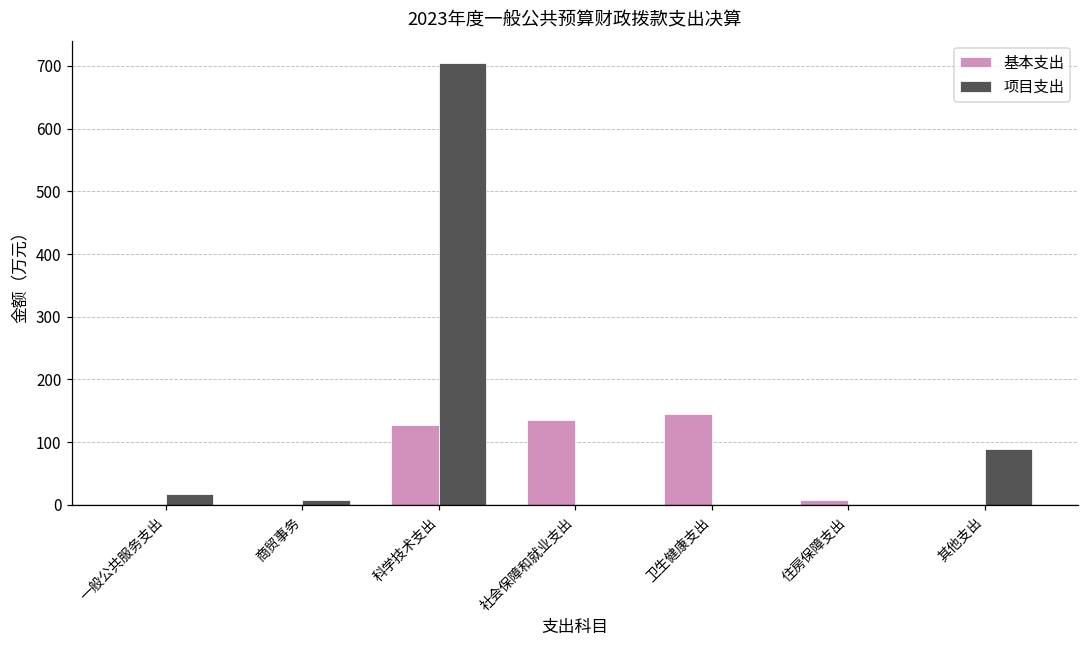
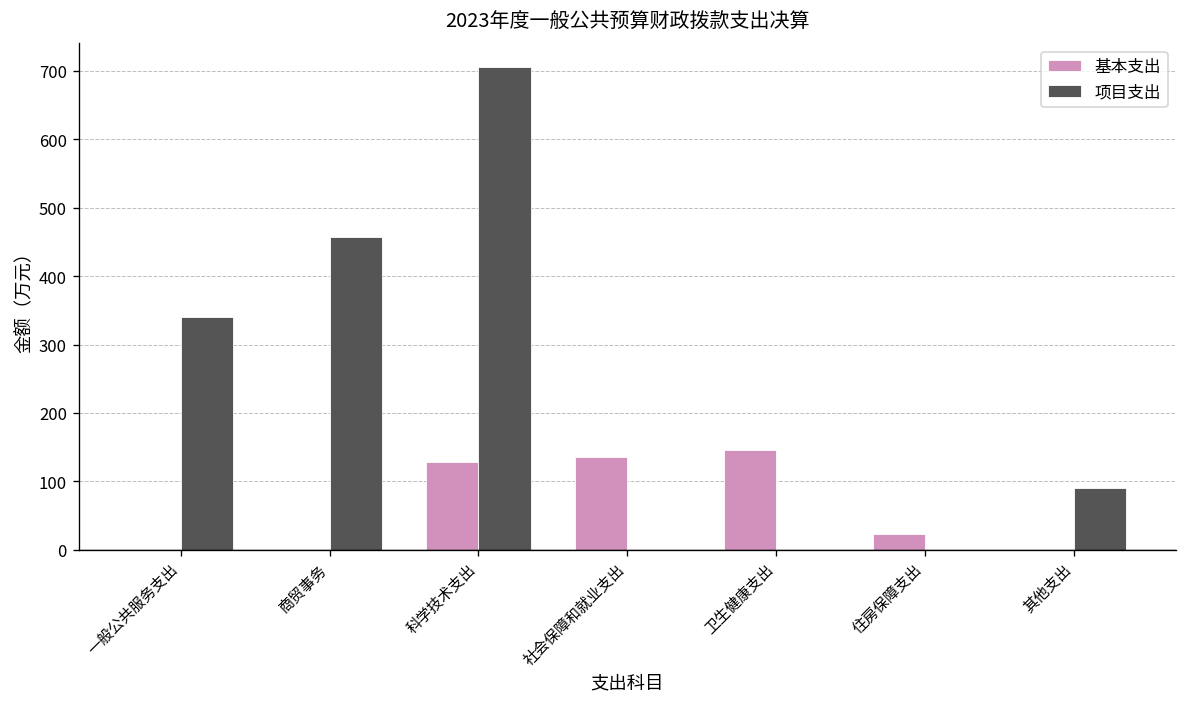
项目支出, 一般公共服务支出: 20 -> 340
项目支出, 商贸事务: 10 -> 460
基本支出, 住房保障支出: 10 -> 20
